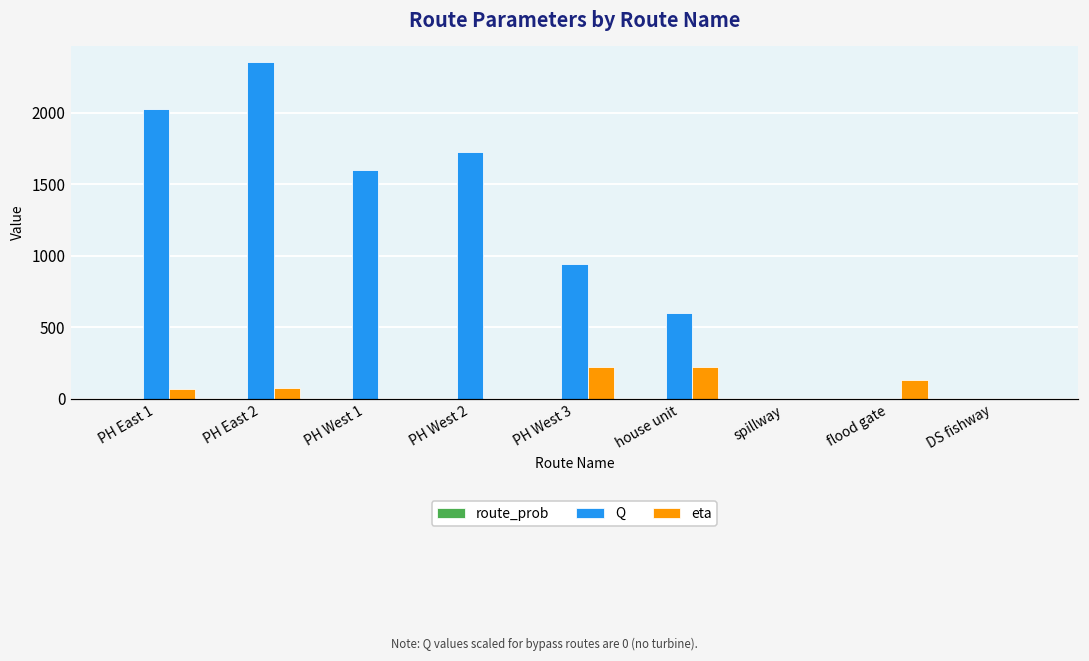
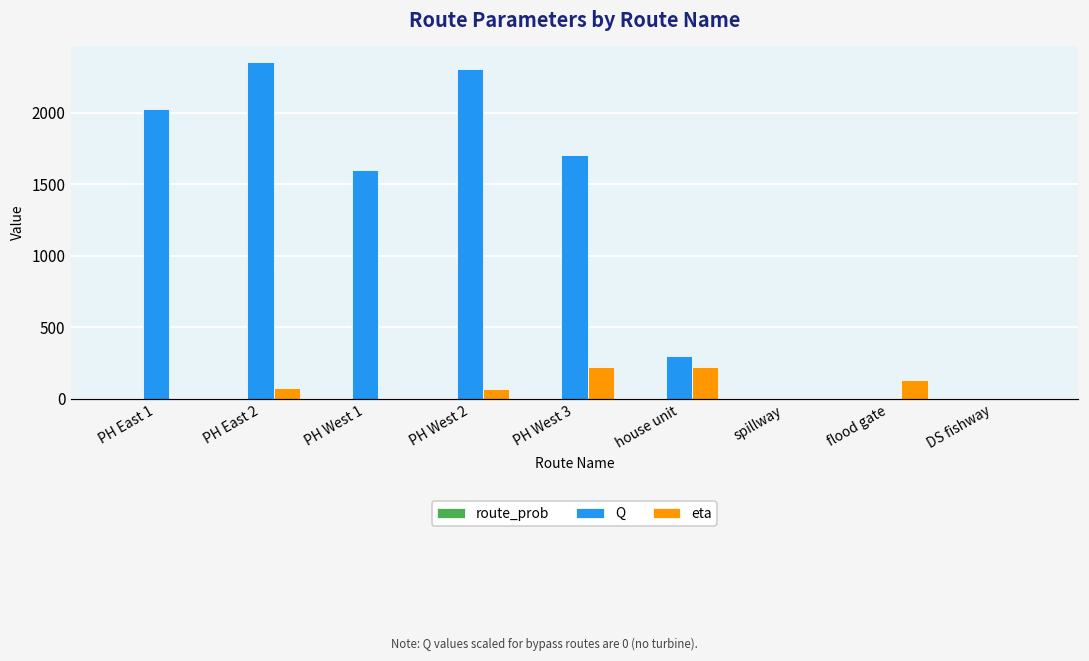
eta, PH East 1: 70 -> 0
Q, PH West 2: 1730 -> 2300
eta, PH West 2: 0 -> 70
Q, PH West 3: 940 -> 1700
Q, house unit: 600 -> 300
